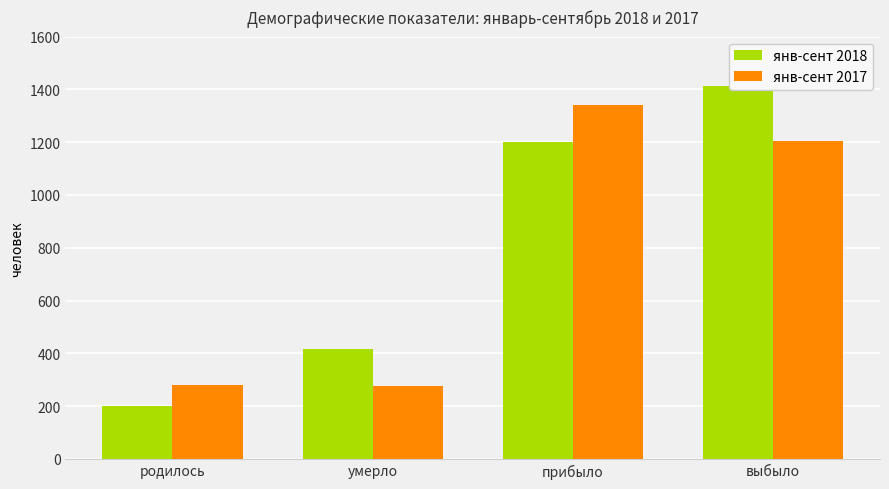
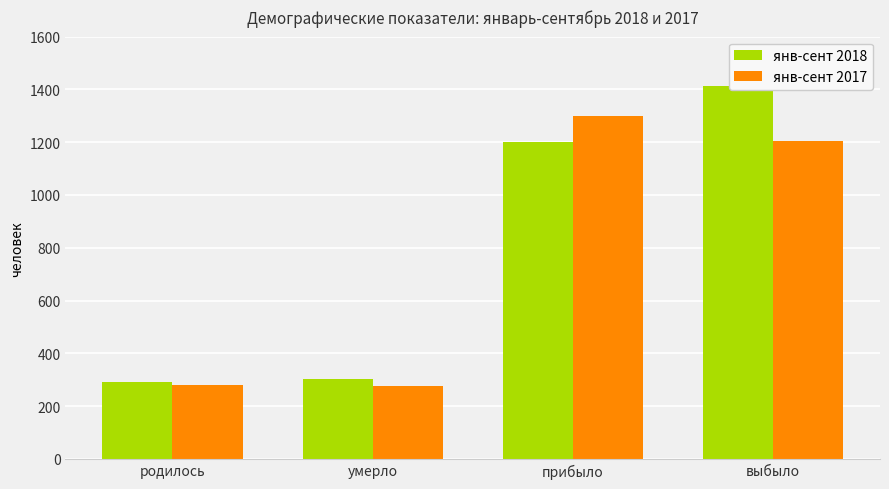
янв-сент 2018, родилось: 200 -> 290
янв-сент 2018, умерло: 420 -> 300
янв-сент 2017, прибыло: 1340 -> 1300
